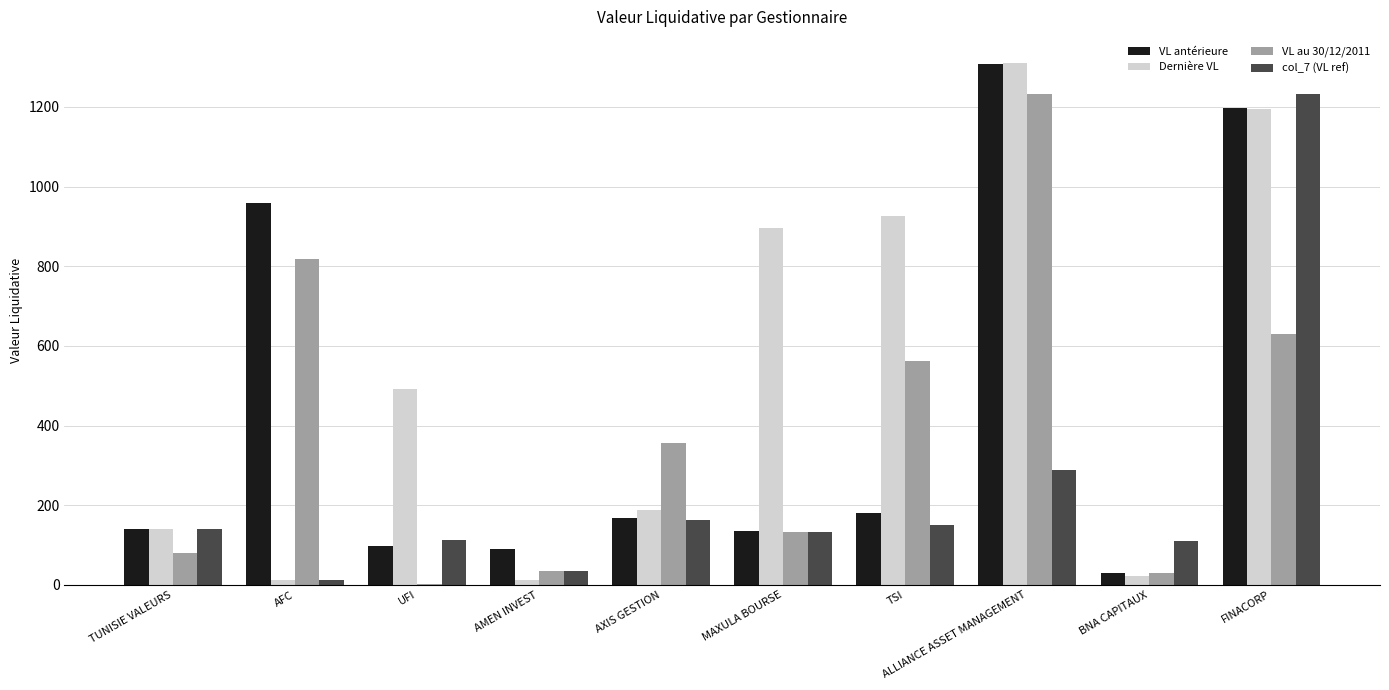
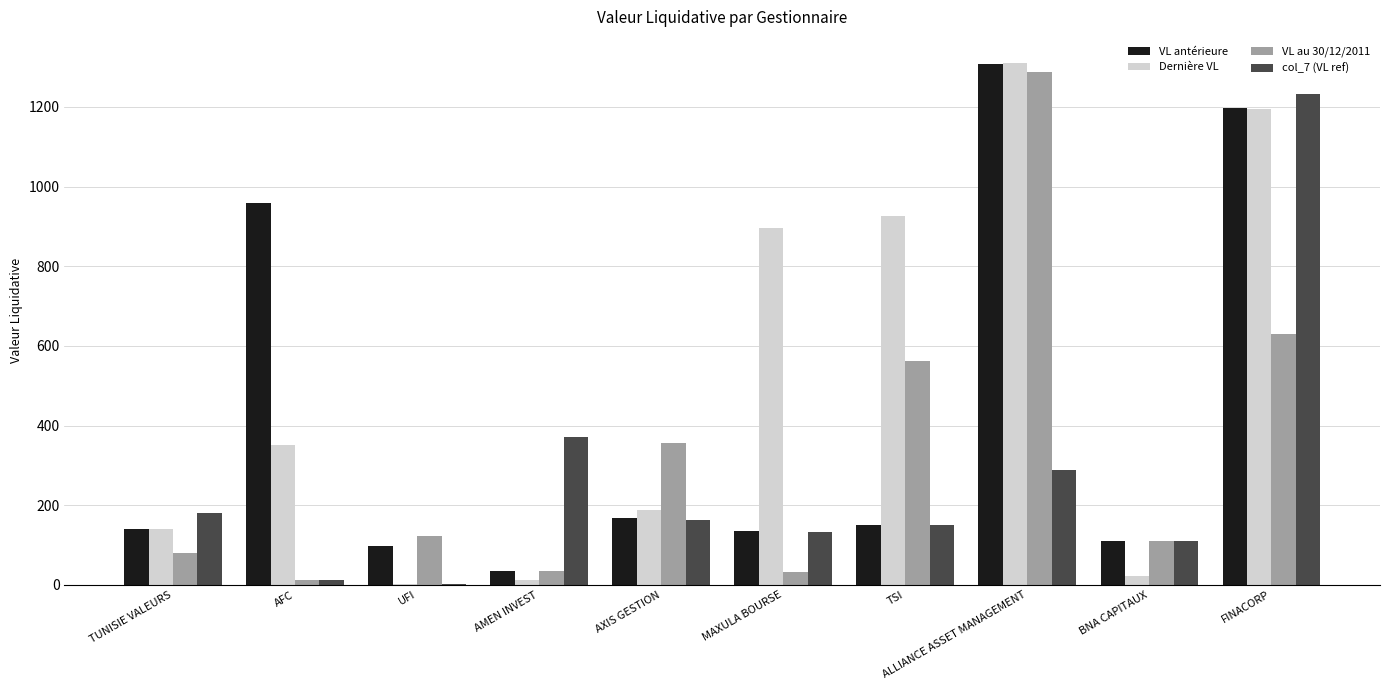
col_7 (VL ref), TUNISIE VALEURS: 140 -> 180
Dernière VL, AFC: 10 -> 350
VL au 30/12/2011, AFC: 820 -> 10
Dernière VL, UFI: 490 -> 0
VL au 30/12/2011, UFI: 0 -> 120
col_7 (VL ref), UFI: 110 -> 0
VL antérieure, AMEN INVEST: 90 -> 30
col_7 (VL ref), AMEN INVEST: 30 -> 370
VL au 30/12/2011, MAXULA BOURSE: 130 -> 30
VL antérieure, TSI: 180 -> 150
VL au 30/12/2011, ALLIANCE ASSET MANAGEMENT: 1230 -> 1290
VL antérieure, BNA CAPITAUX: 30 -> 110
VL au 30/12/2011, BNA CAPITAUX: 30 -> 110
